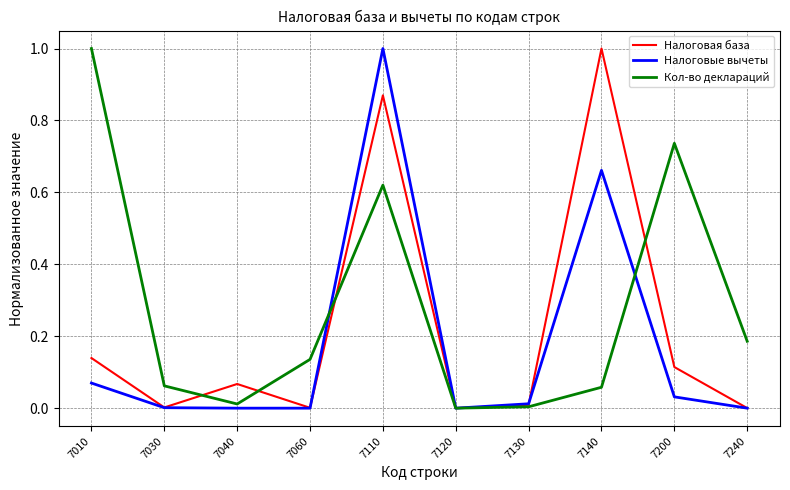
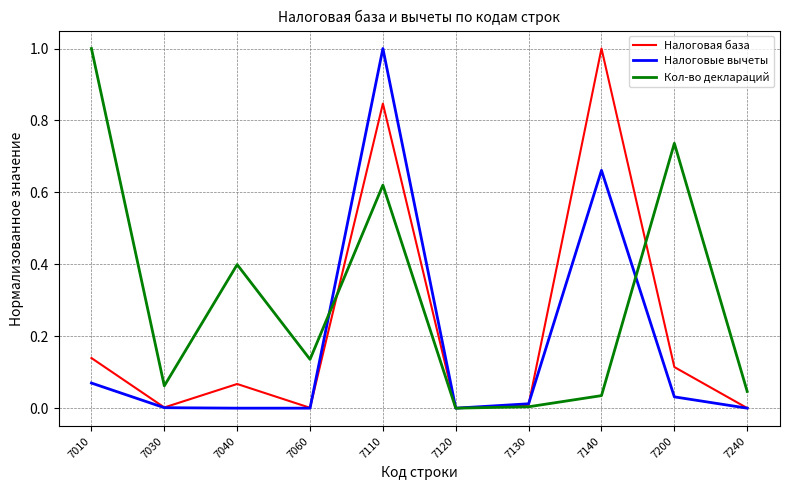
Кол-во деклараций, 7040: 0.01 -> 0.40
Налоговая база, 7110: 0.87 -> 0.85
Кол-во деклараций, 7140: 0.06 -> 0.03
Кол-во деклараций, 7240: 0.19 -> 0.05
